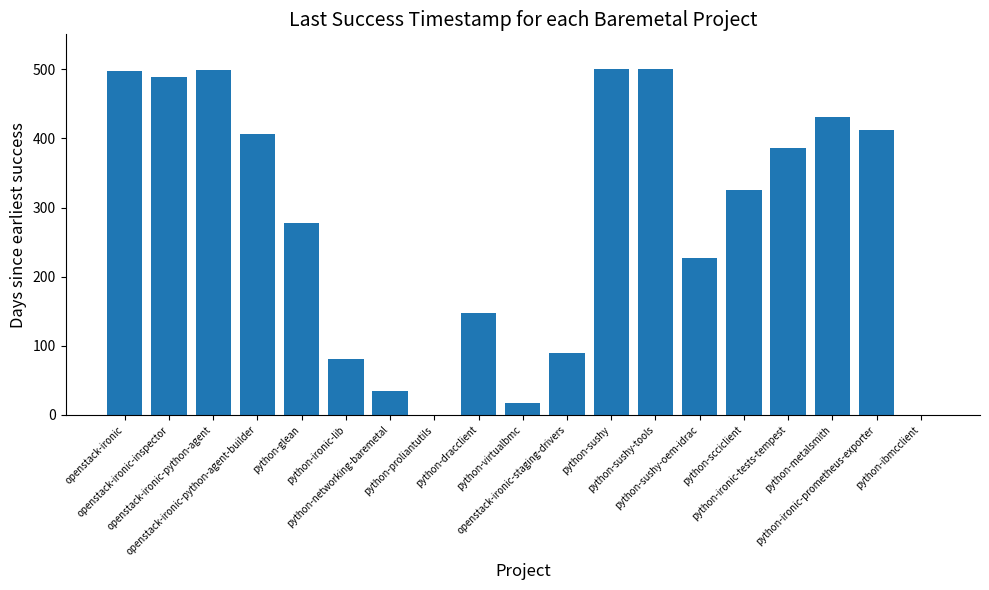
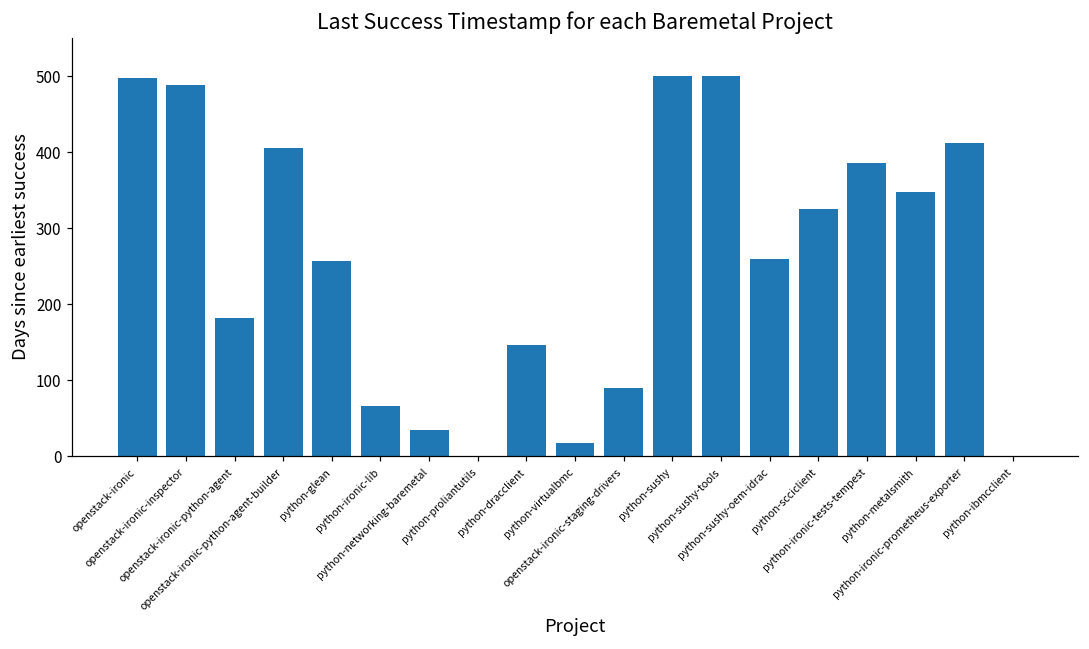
openstack-ironic-python-agent: 500 -> 180
python-glean: 280 -> 260
python-ironic-lib: 80 -> 70
python-sushy-oem-idrac: 230 -> 260
python-metalsmith: 430 -> 350
